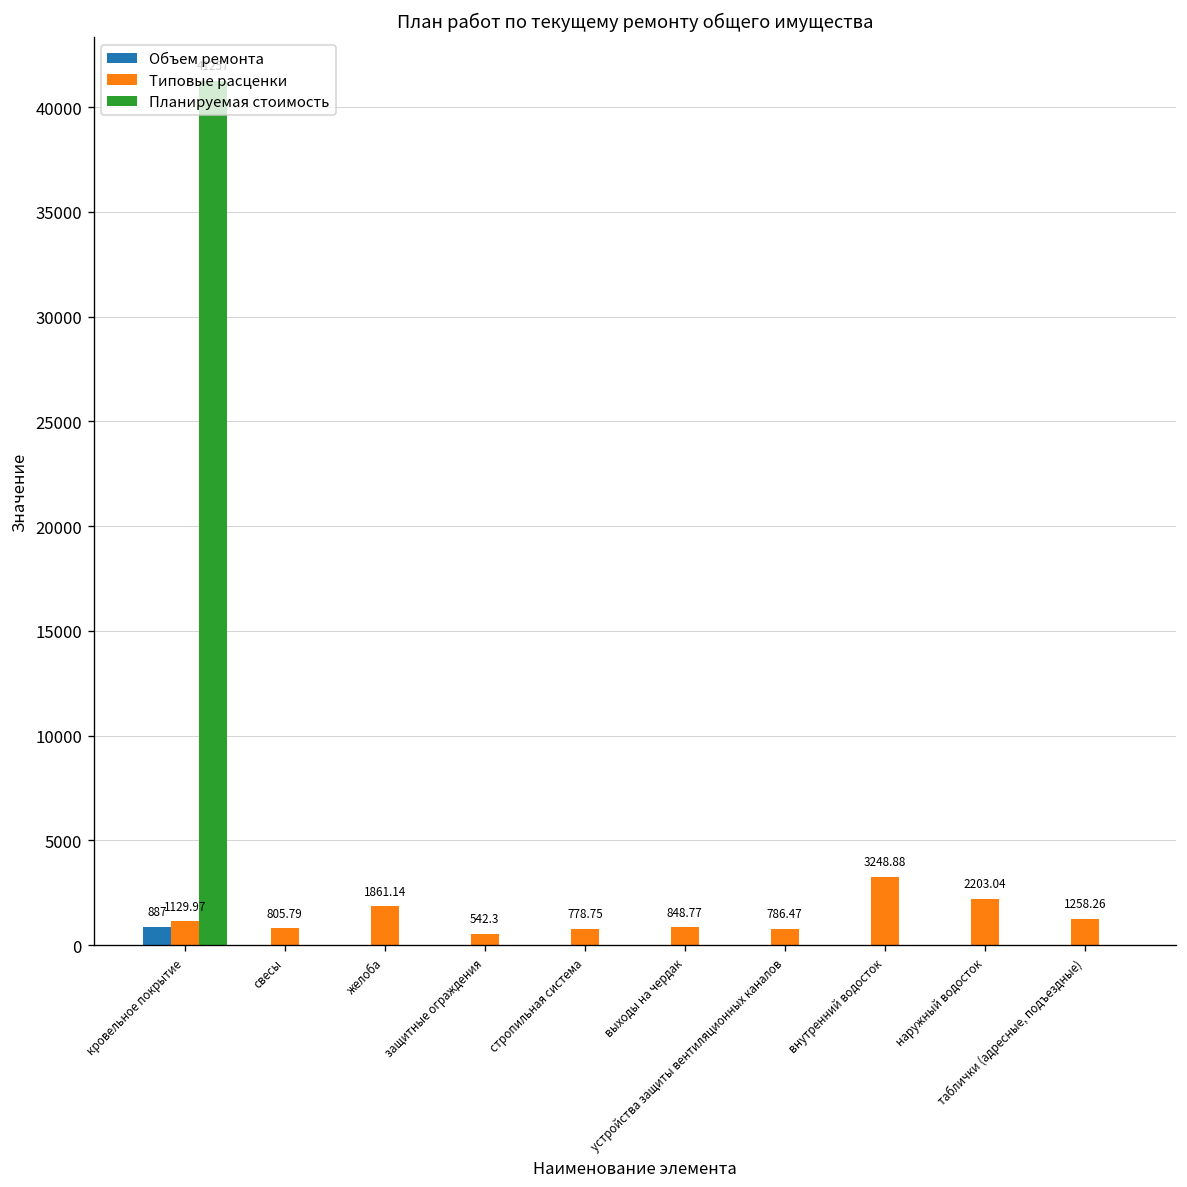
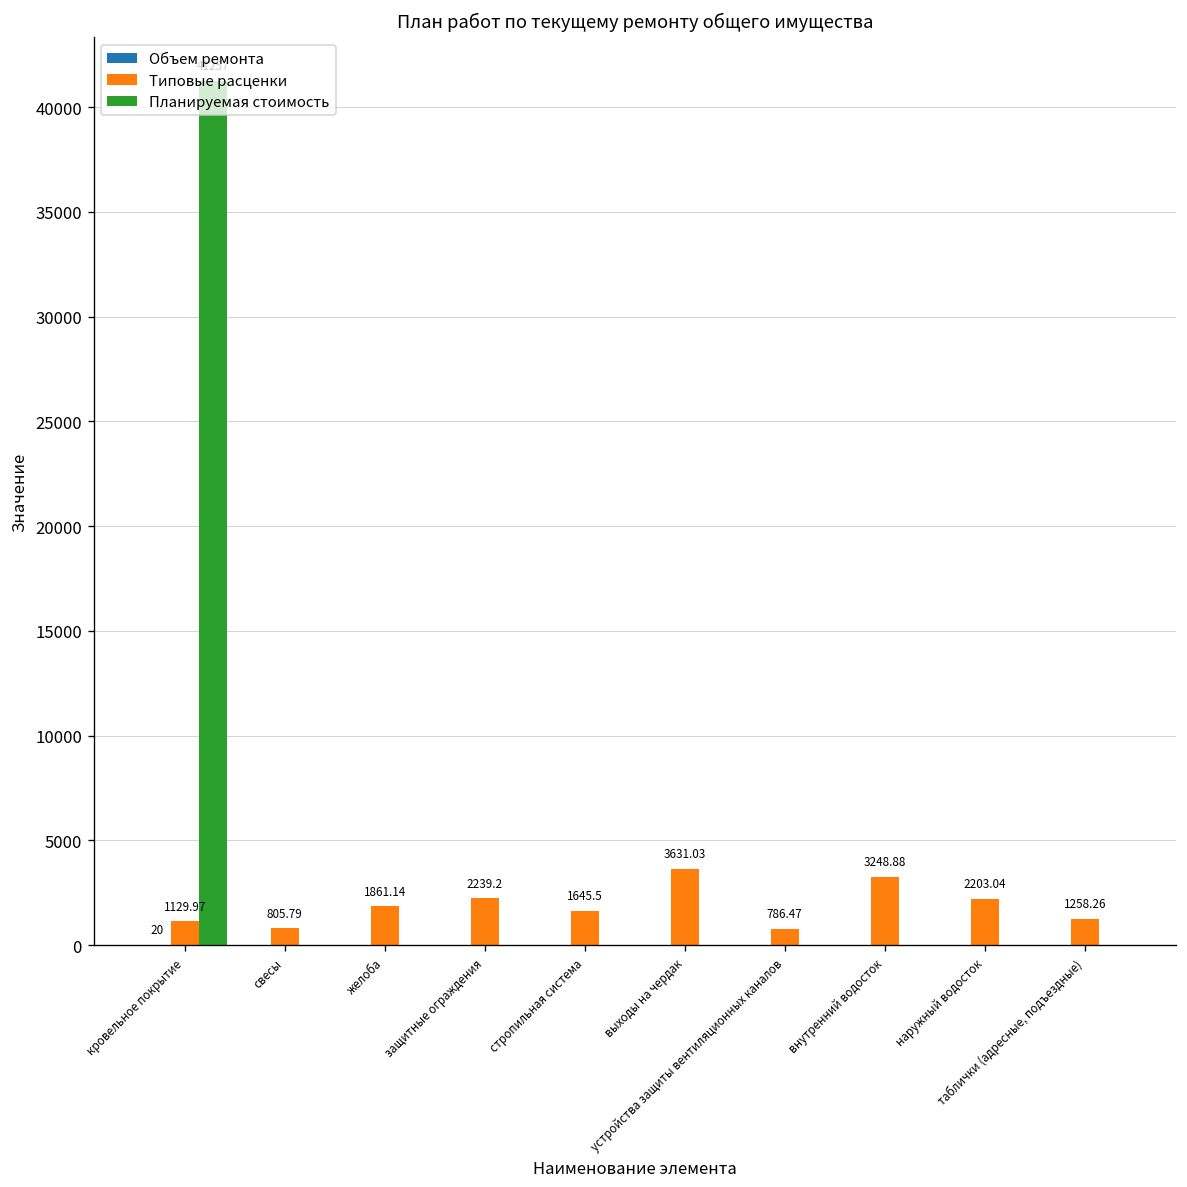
Объем ремонта, кровельное покрытие: 887 -> 20
Типовые расценки, защитные ограждения: 542.3 -> 2239.2
Типовые расценки, стропильная система: 778.75 -> 1645.5
Типовые расценки, выходы на чердак: 848.77 -> 3631.03
